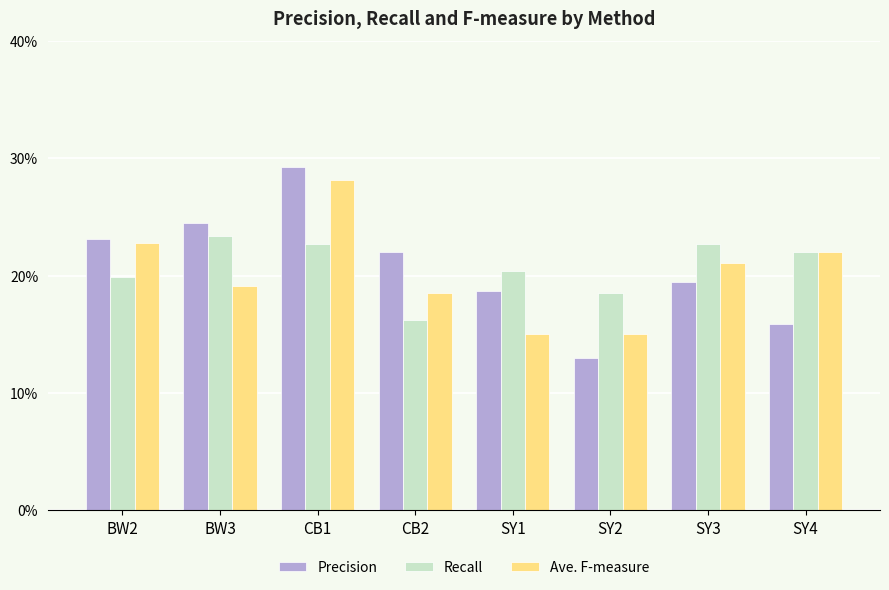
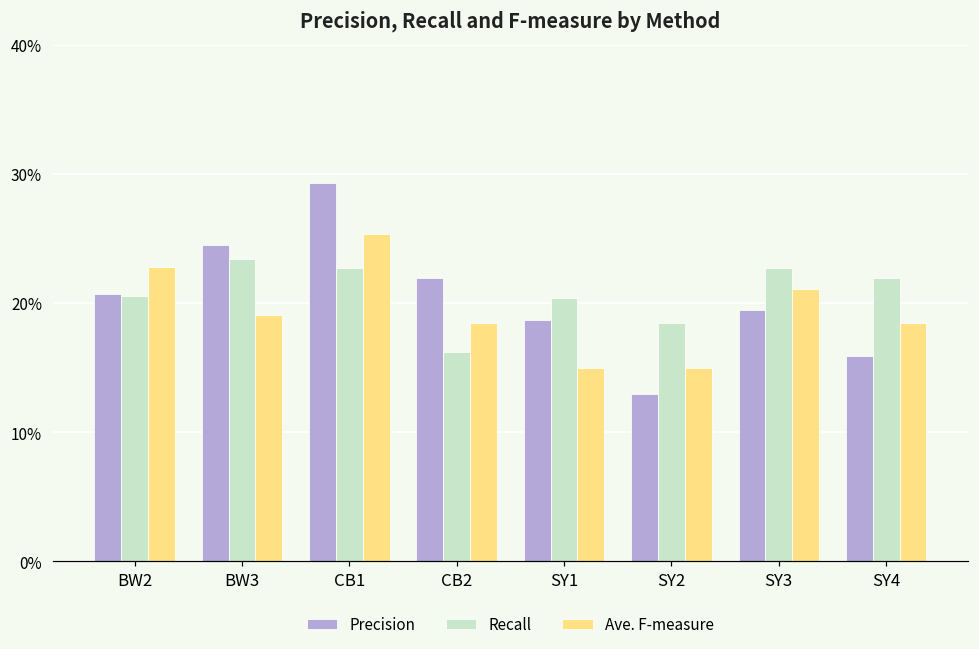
Precision, BW2: 23.1% -> 20.7%
Recall, BW2: 19.9% -> 20.6%
Ave. F-measure, CB1: 28.2% -> 25.4%
Ave. F-measure, SY4: 22.0% -> 18.5%
